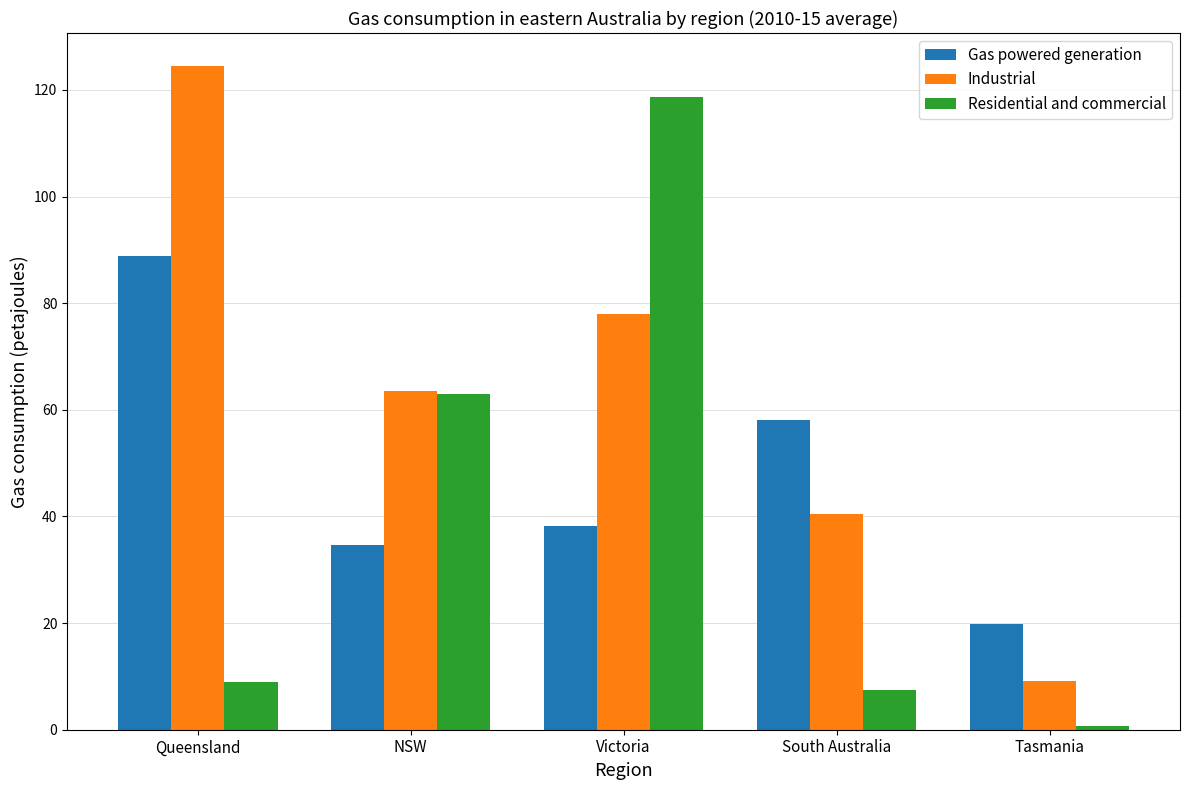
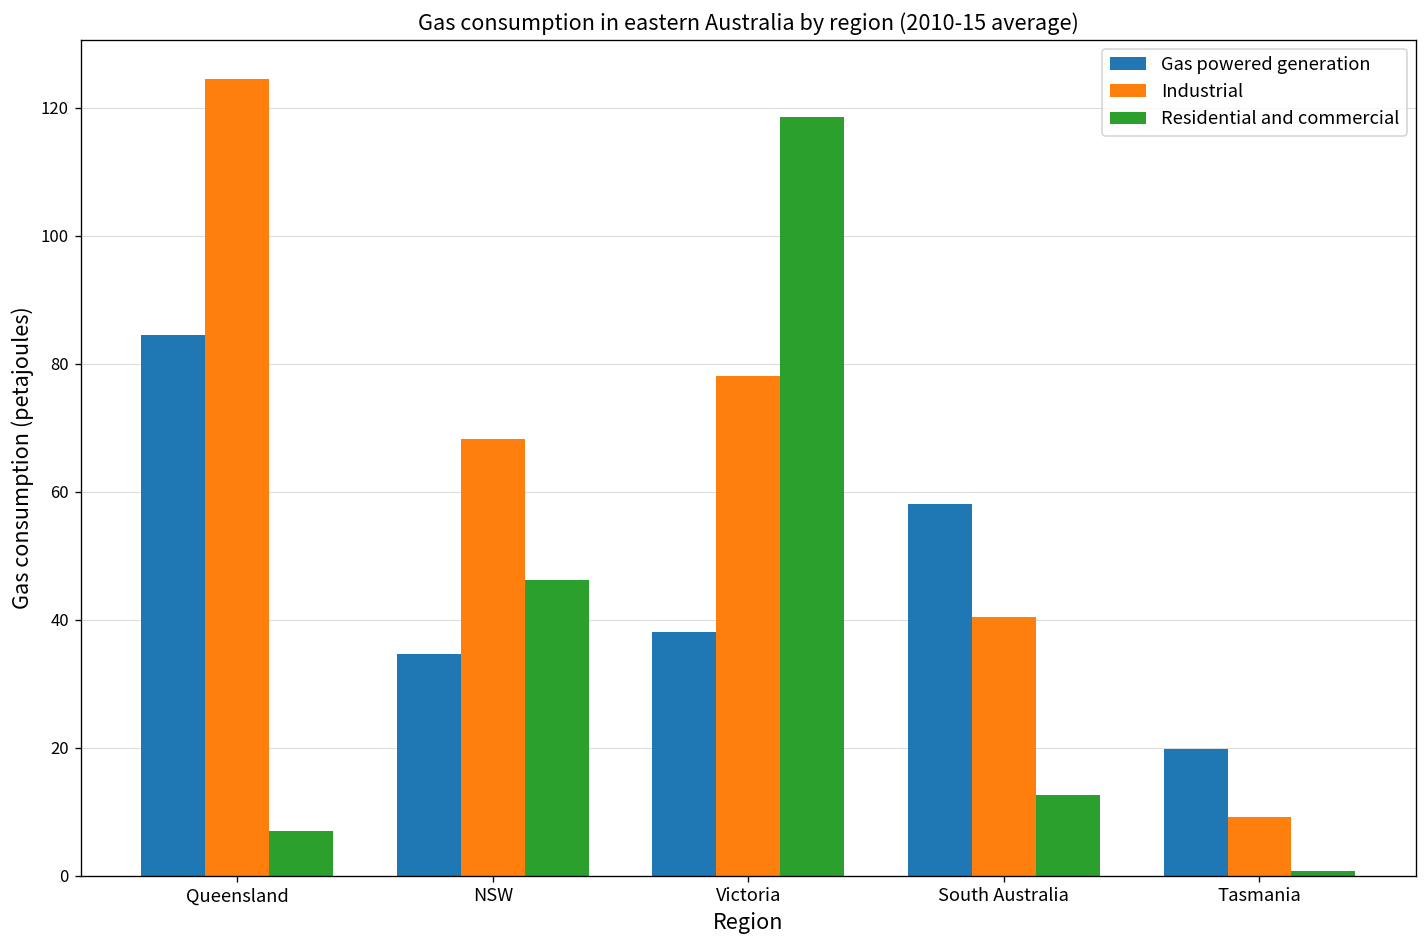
Gas powered generation, Queensland: 89 -> 85
Residential and commercial, Queensland: 9 -> 7
Industrial, NSW: 64 -> 68
Residential and commercial, NSW: 63 -> 46
Residential and commercial, South Australia: 7 -> 13
